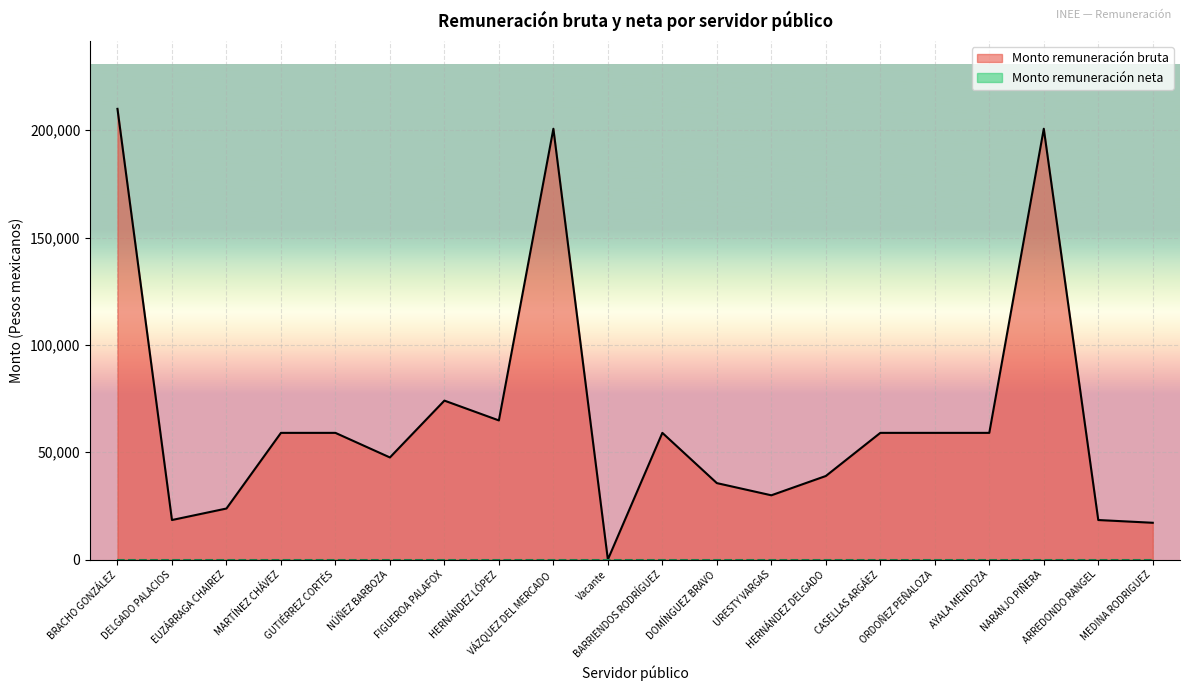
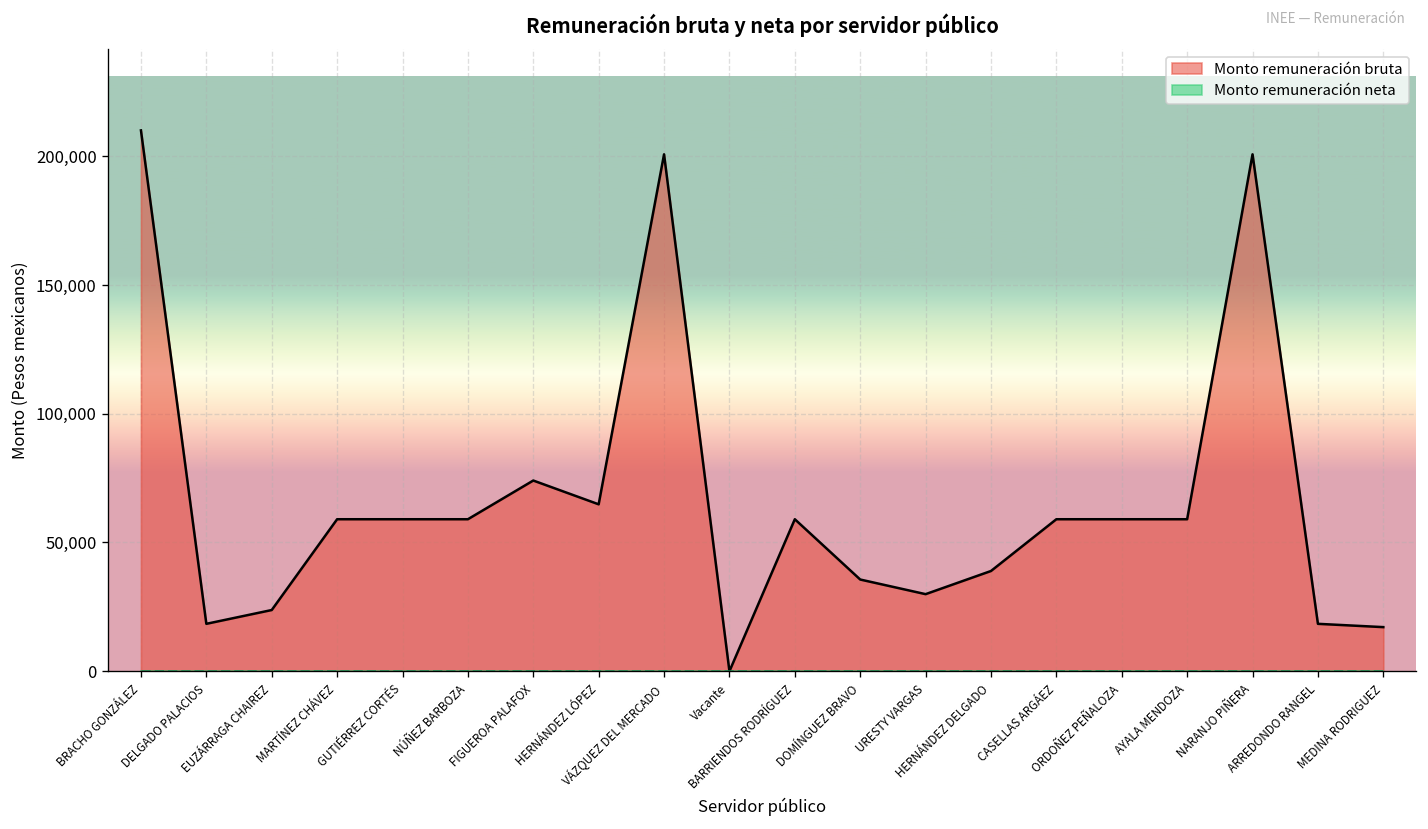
Monto remuneración bruta, NÚÑEZ BARBOZA: 48,000 -> 59,000
